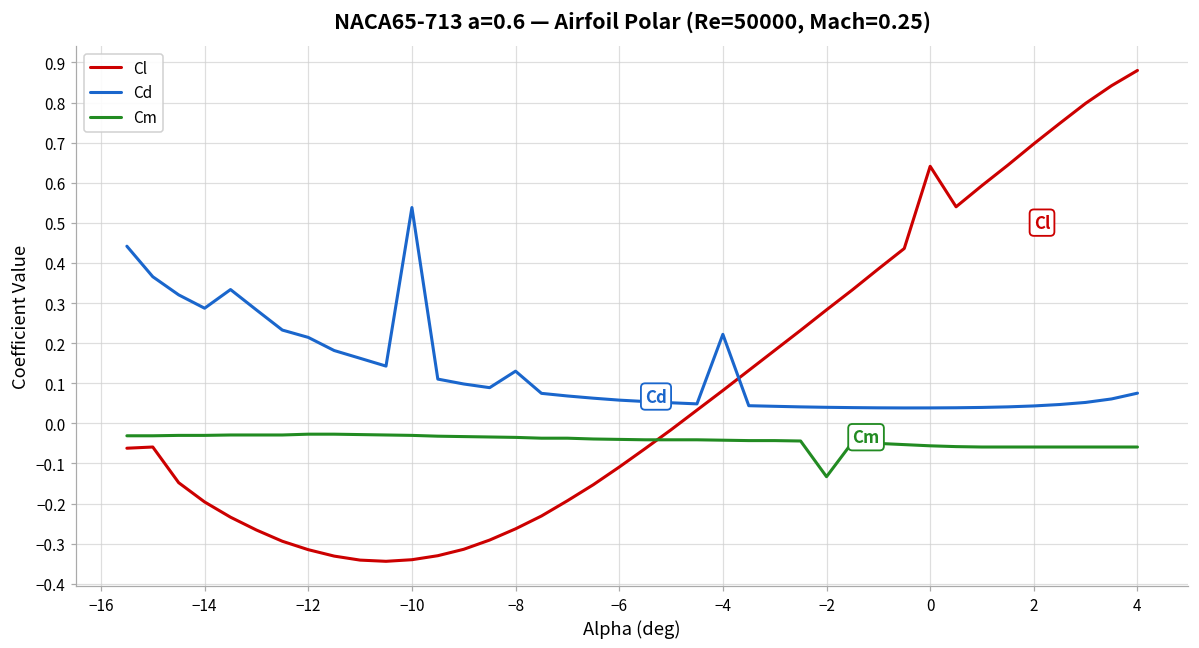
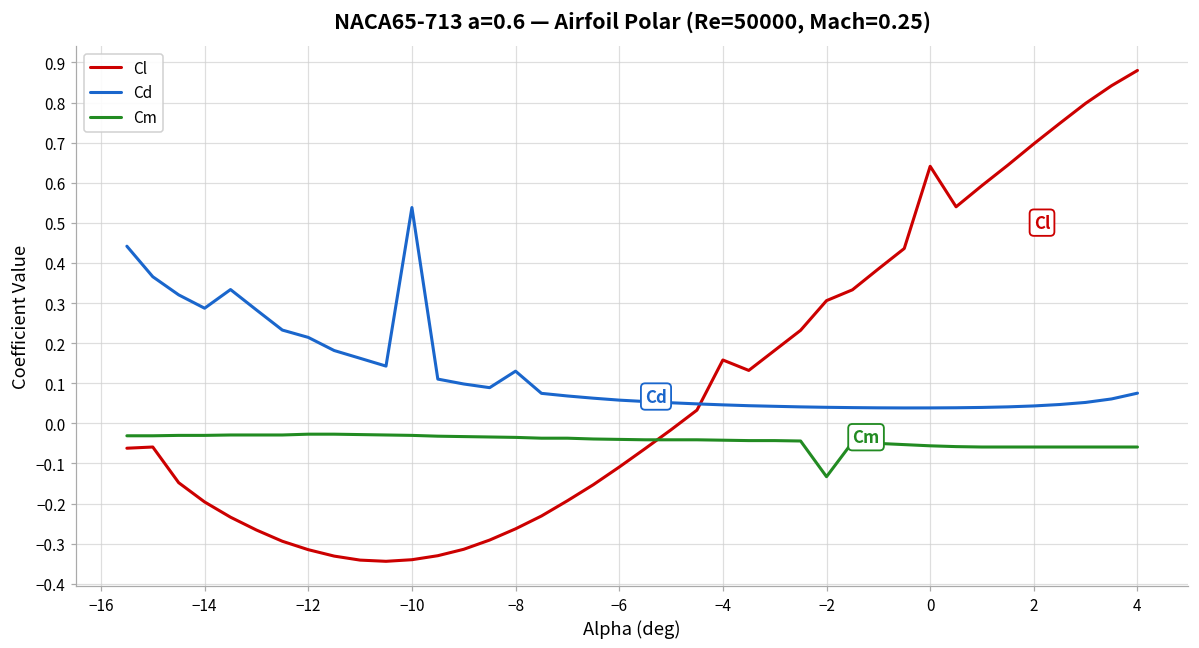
Cl, −4: 0.08 -> 0.16
Cd, −4: 0.22 -> 0.05
Cl, −2: 0.28 -> 0.31
